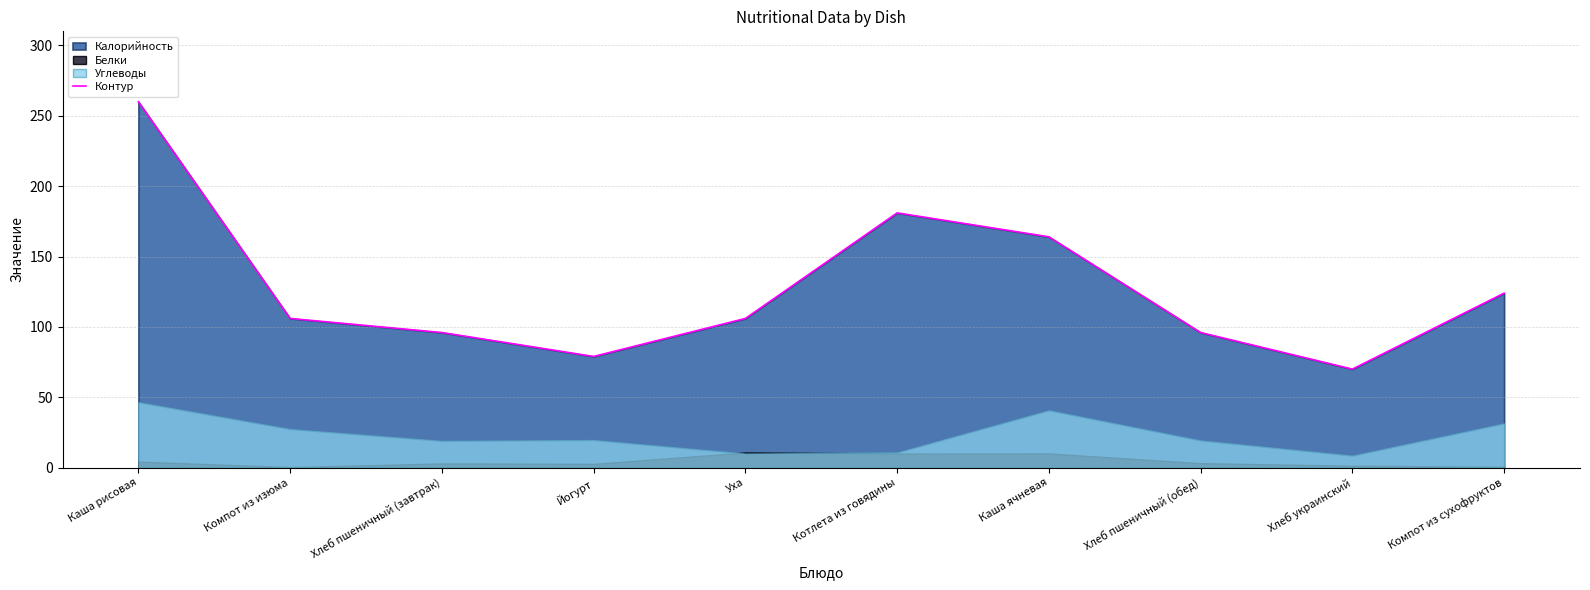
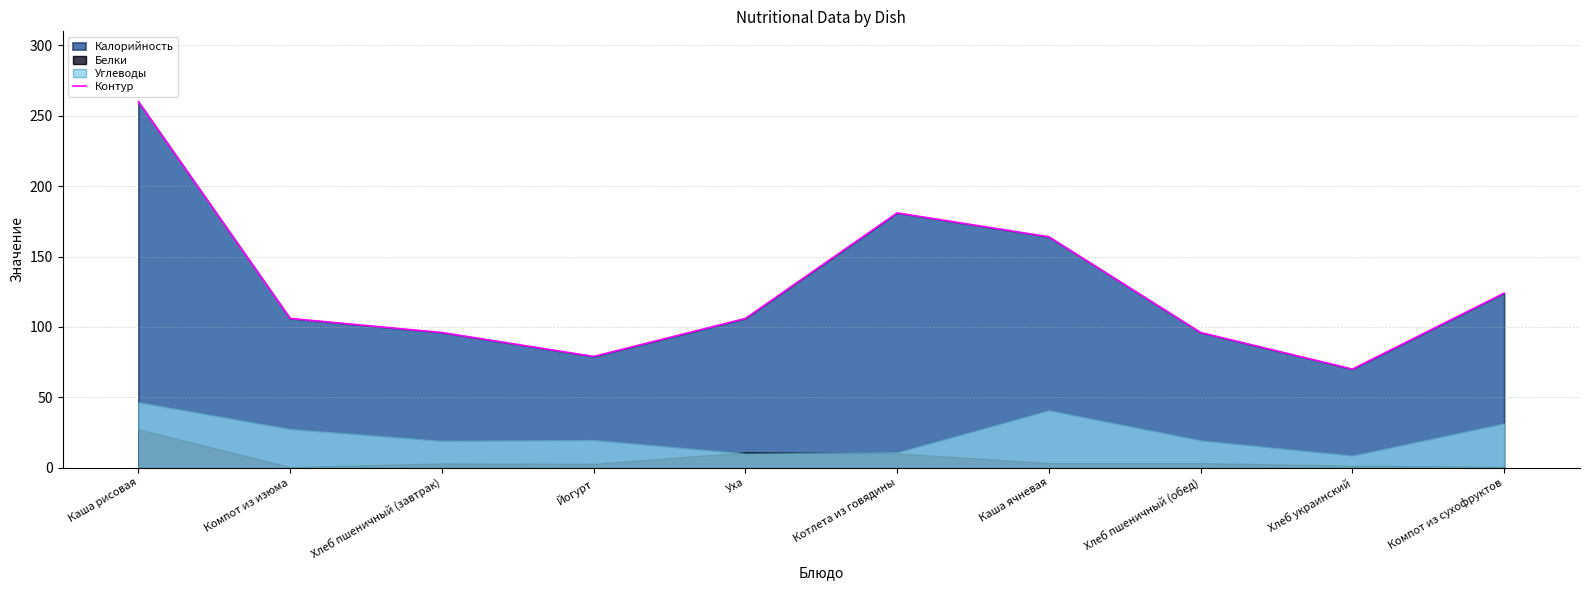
Белки, Каша рисовая: 4 -> 27
Белки, Каша ячневая: 10 -> 3
